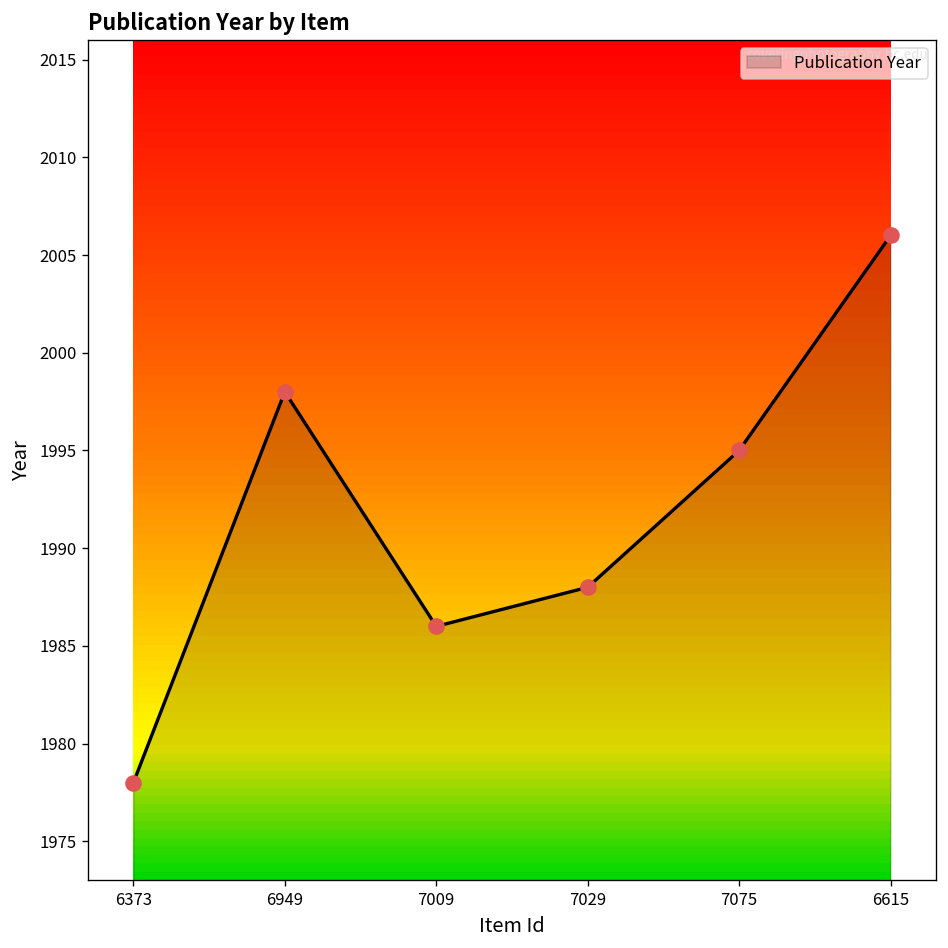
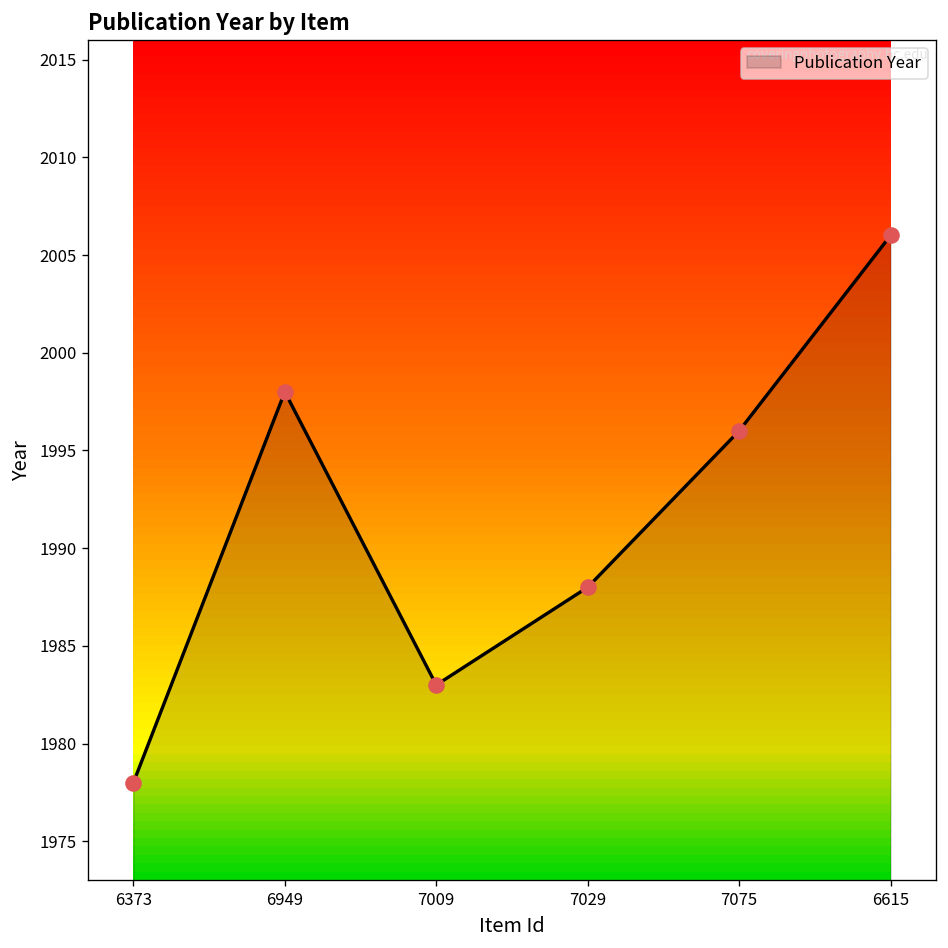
7009: 1986 -> 1983
7075: 1995 -> 1996
